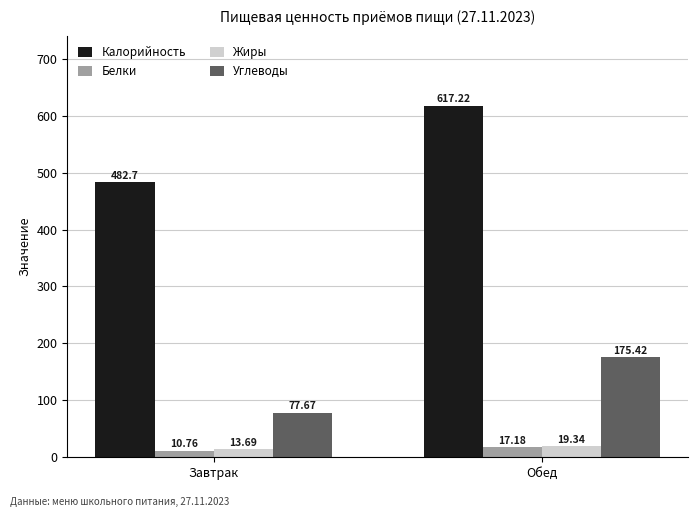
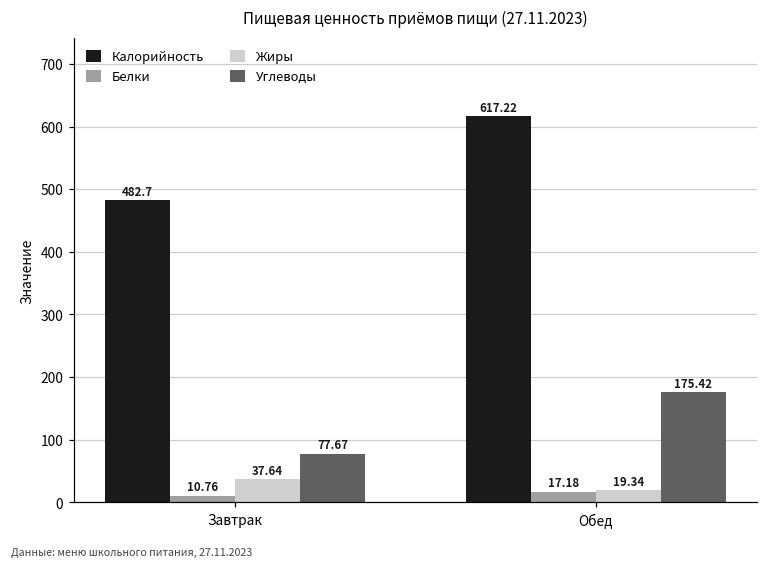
Жиры, Завтрак: 13.69 -> 37.64
